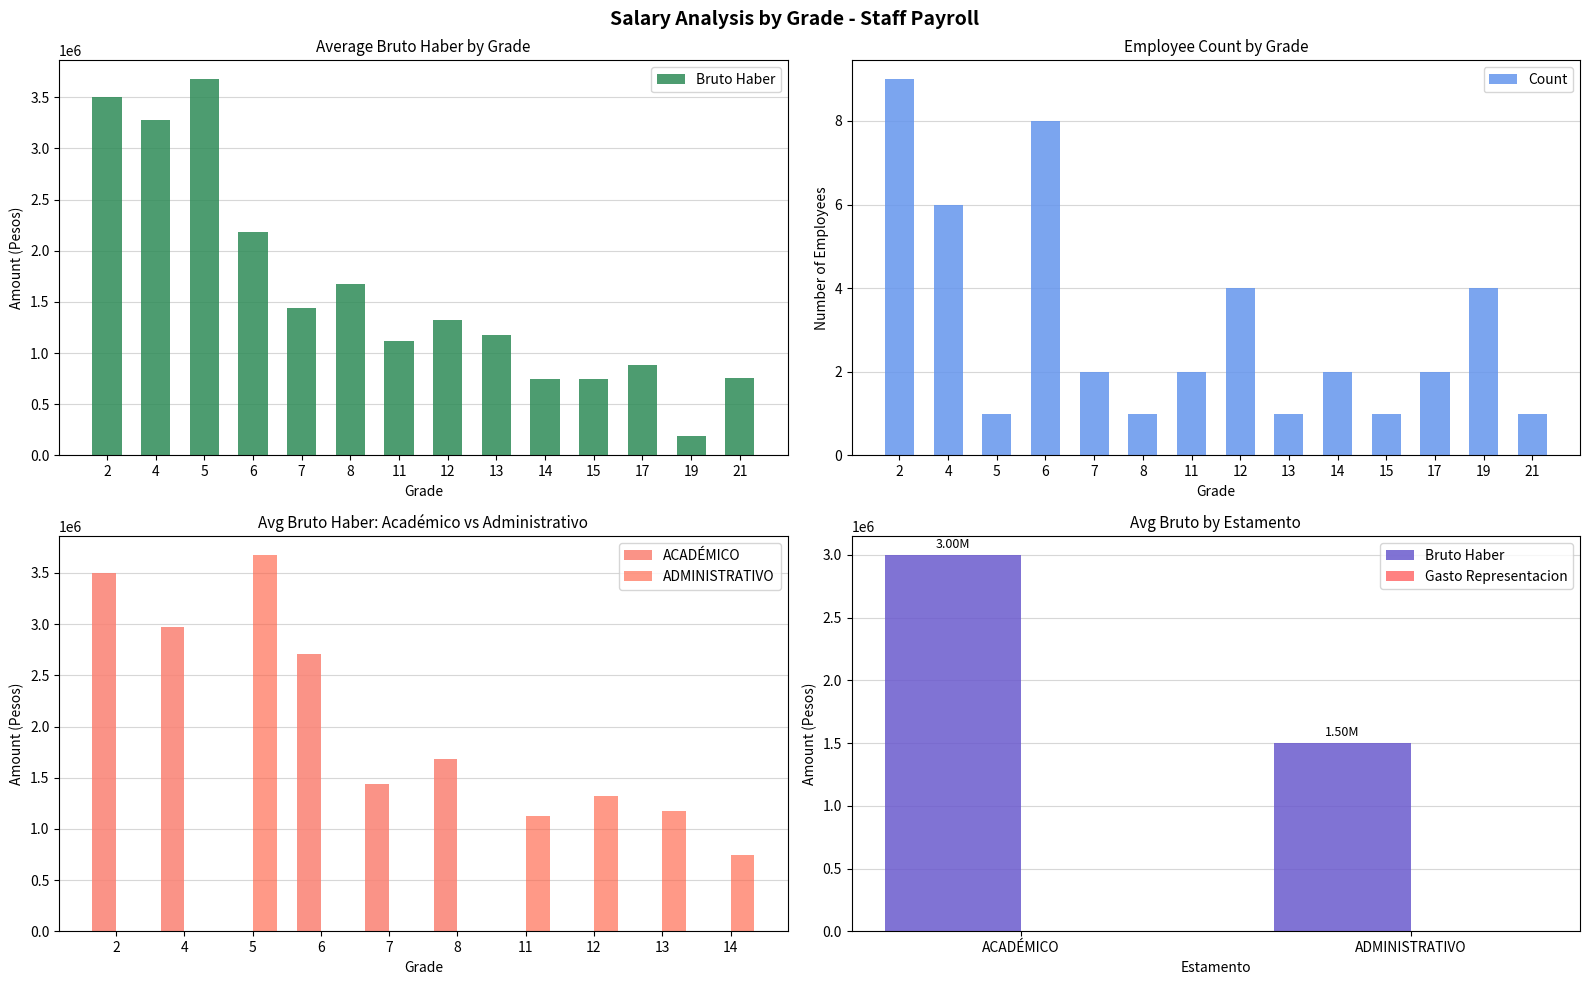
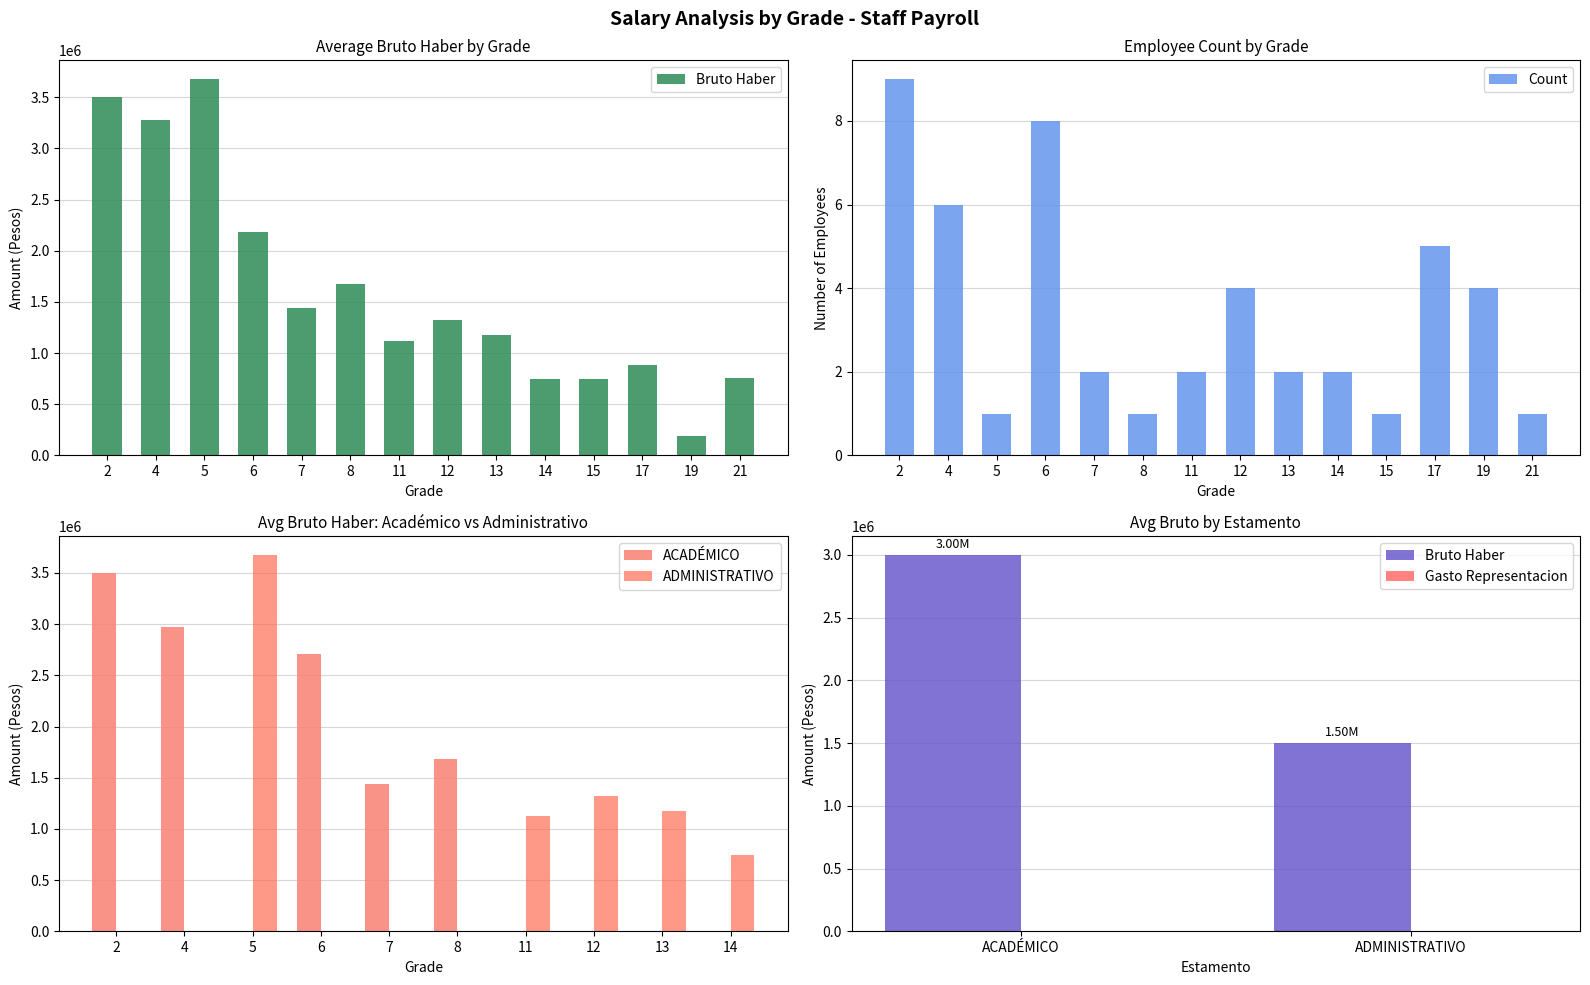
Employee Count by Grade, 13: 1 -> 2
Employee Count by Grade, 17: 2 -> 5
